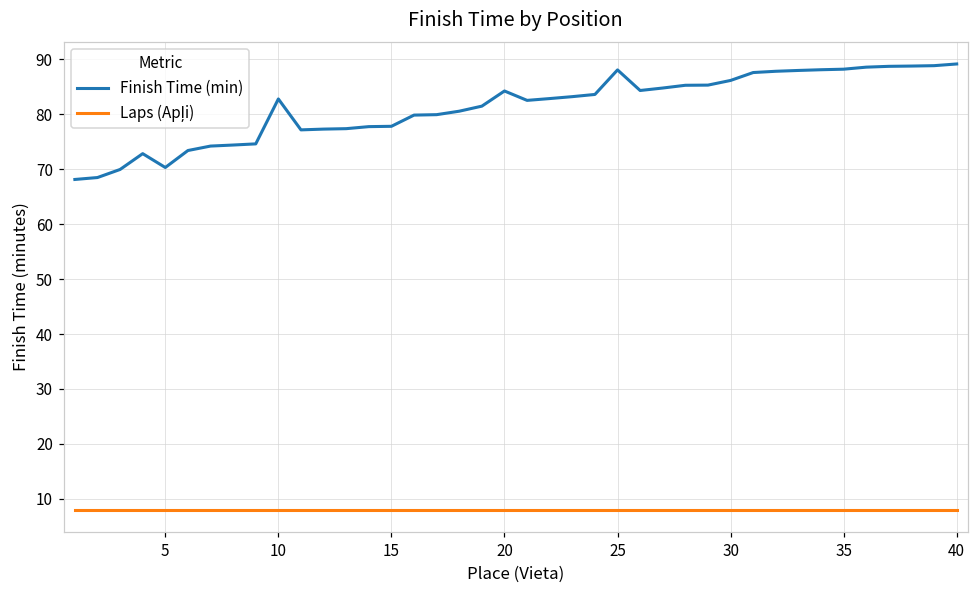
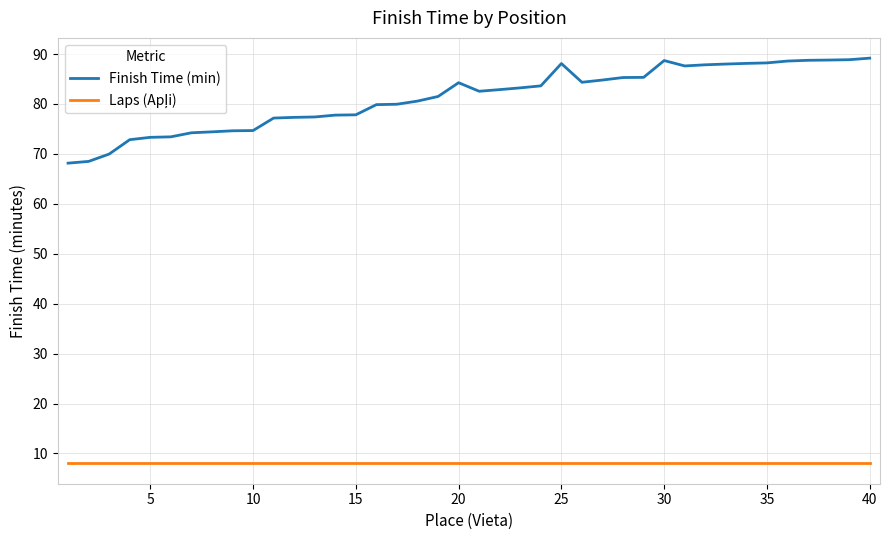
Finish Time (min), 5: 70 -> 73
Finish Time (min), 10: 83 -> 75
Finish Time (min), 30: 86 -> 89
